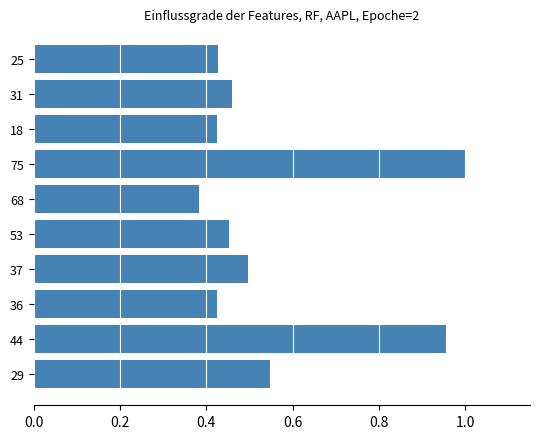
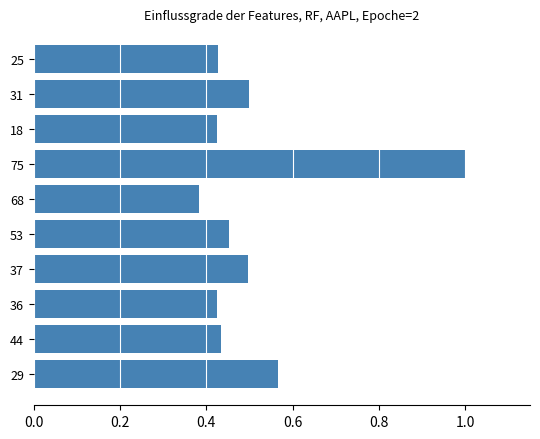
31: 0.46 -> 0.50
44: 0.95 -> 0.43
29: 0.55 -> 0.57
